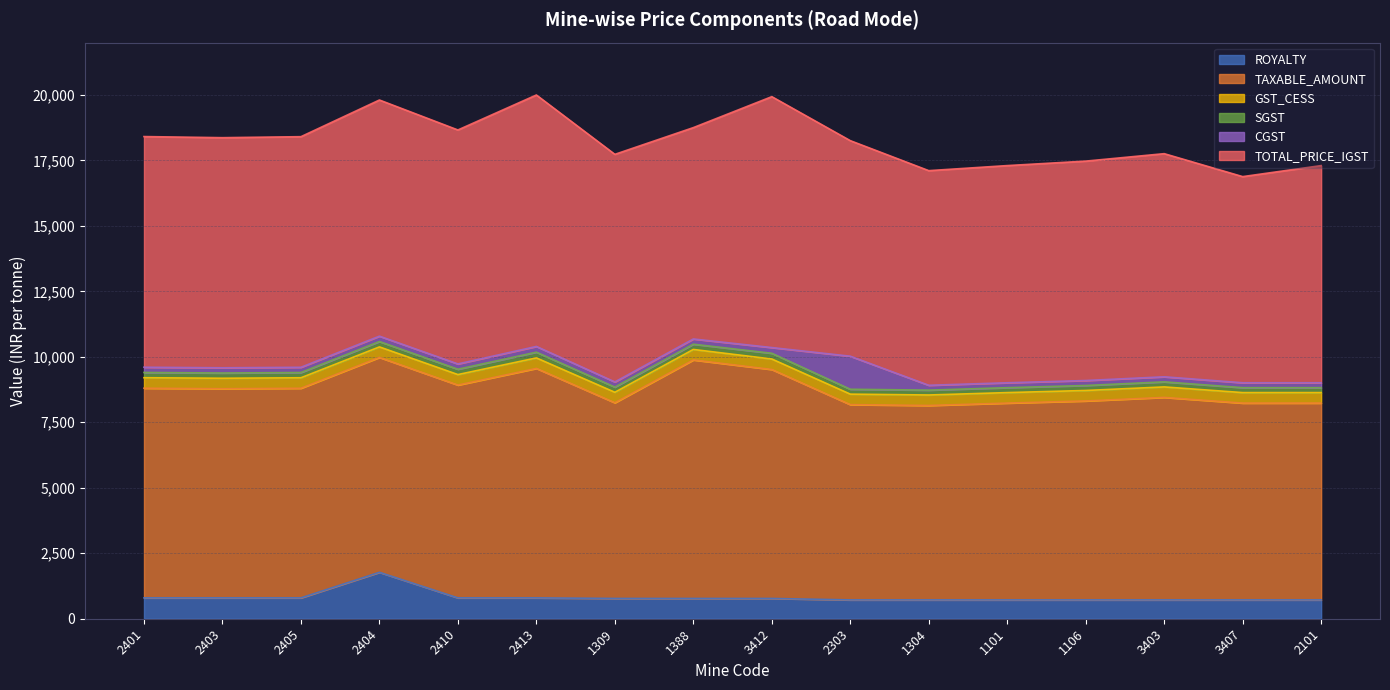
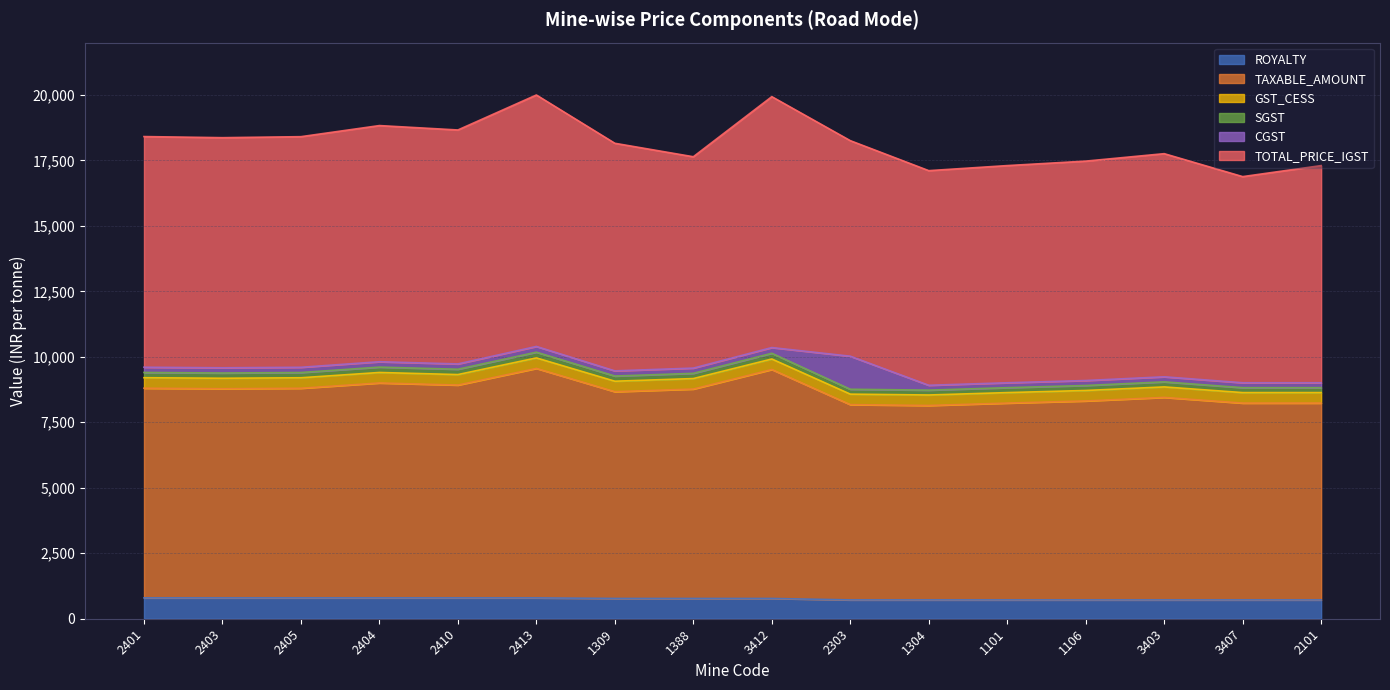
ROYALTY, 2404: 1,800 -> 800
TAXABLE_AMOUNT, 1309: 7,500 -> 7,900
TAXABLE_AMOUNT, 1388: 9,100 -> 8,000
